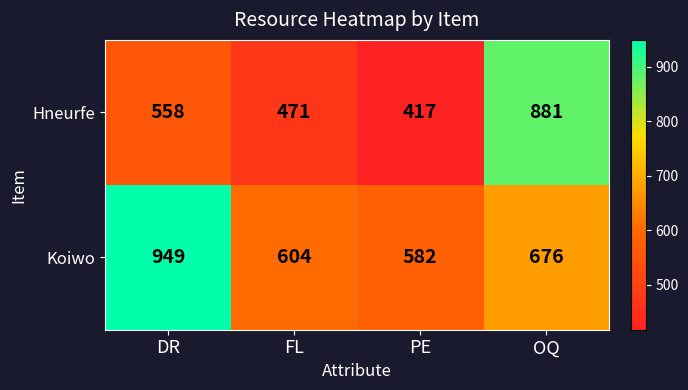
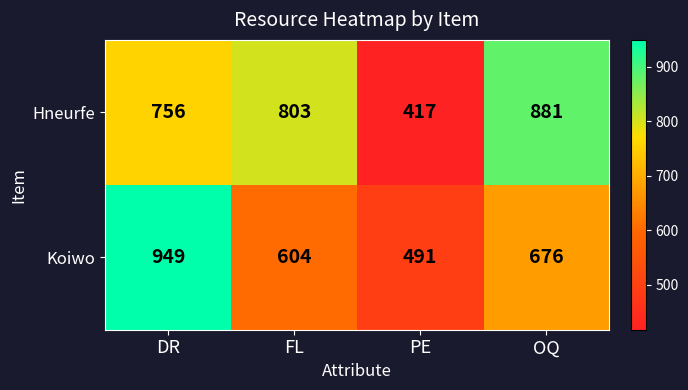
Hneurfe, DR: 558 -> 756
Hneurfe, FL: 471 -> 803
Koiwo, PE: 582 -> 491
